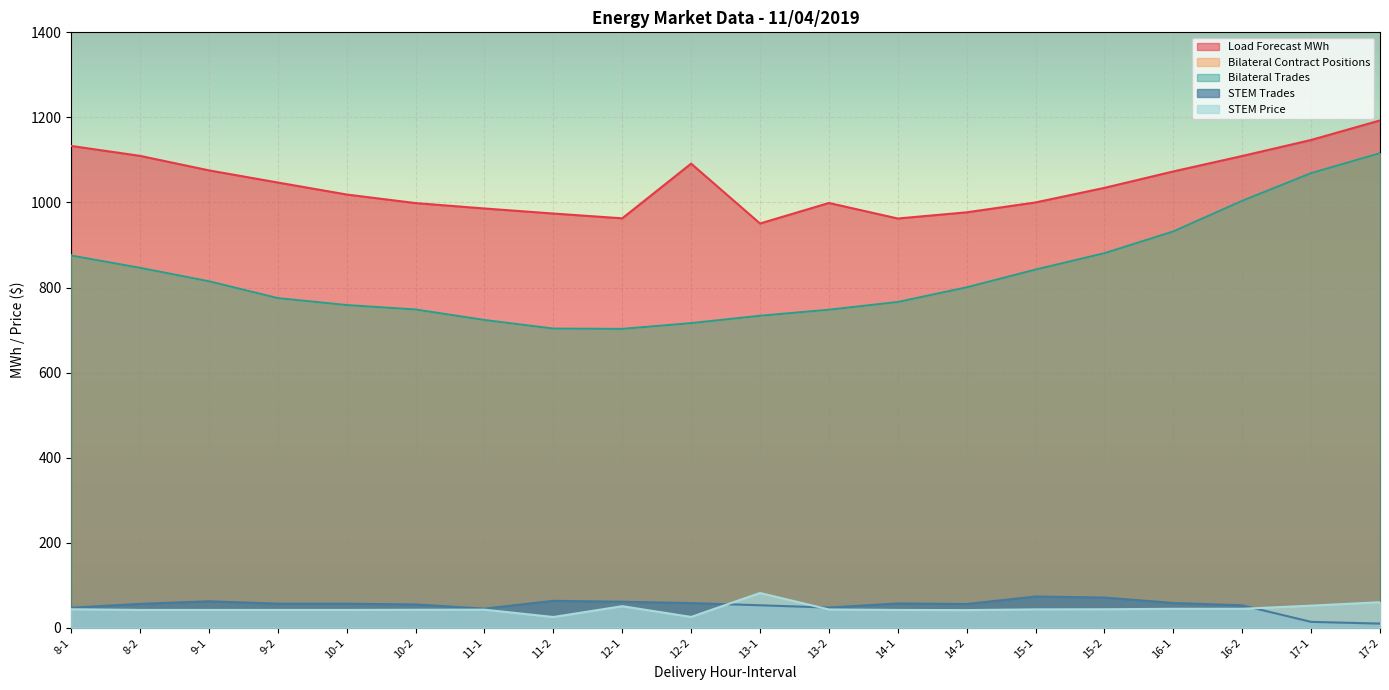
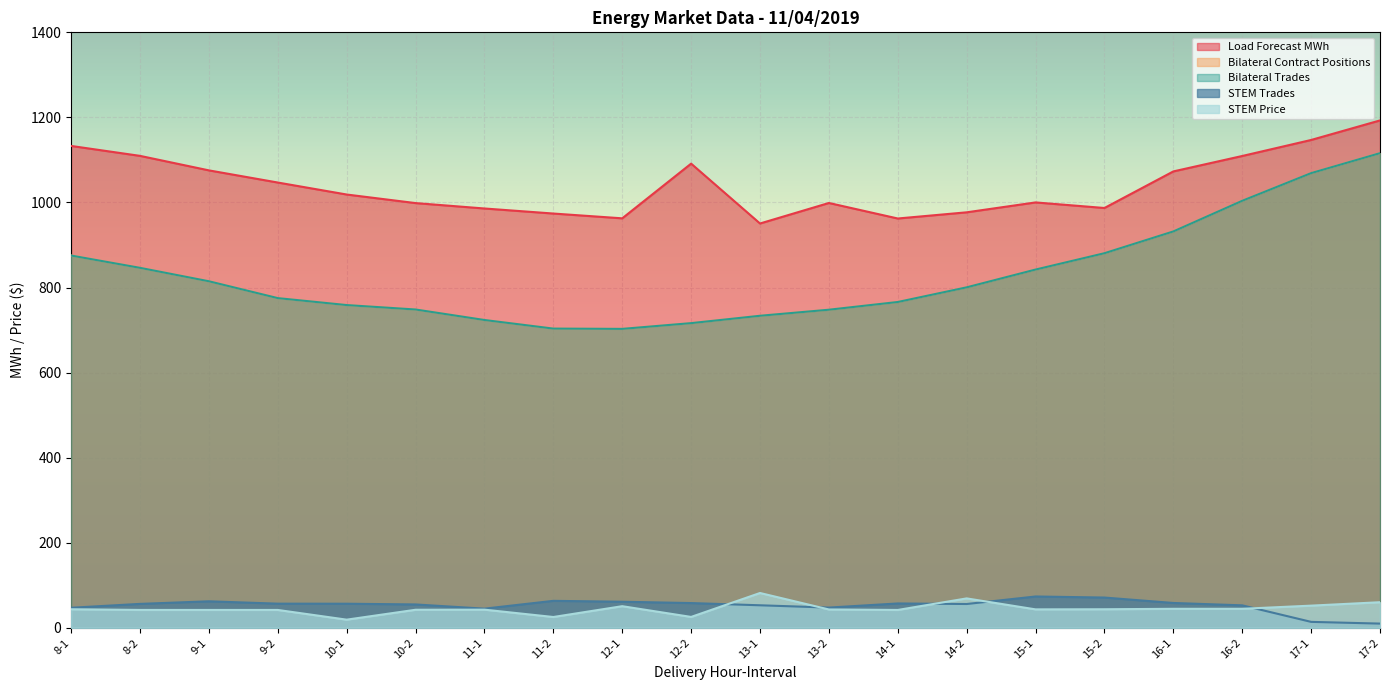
STEM Price, 10-1: 40 -> 20
STEM Price, 14-2: 40 -> 70
Load Forecast MWh, 15-2: 1030 -> 990
